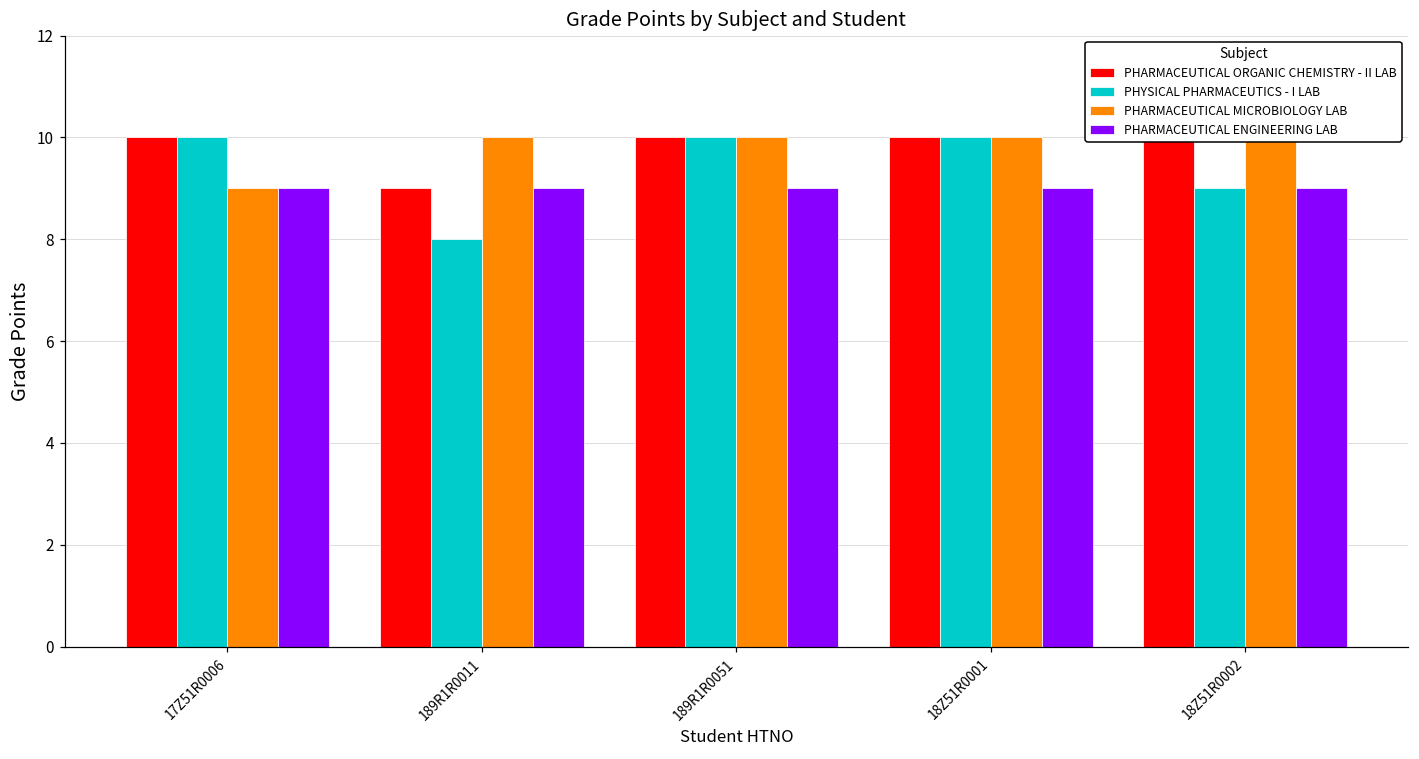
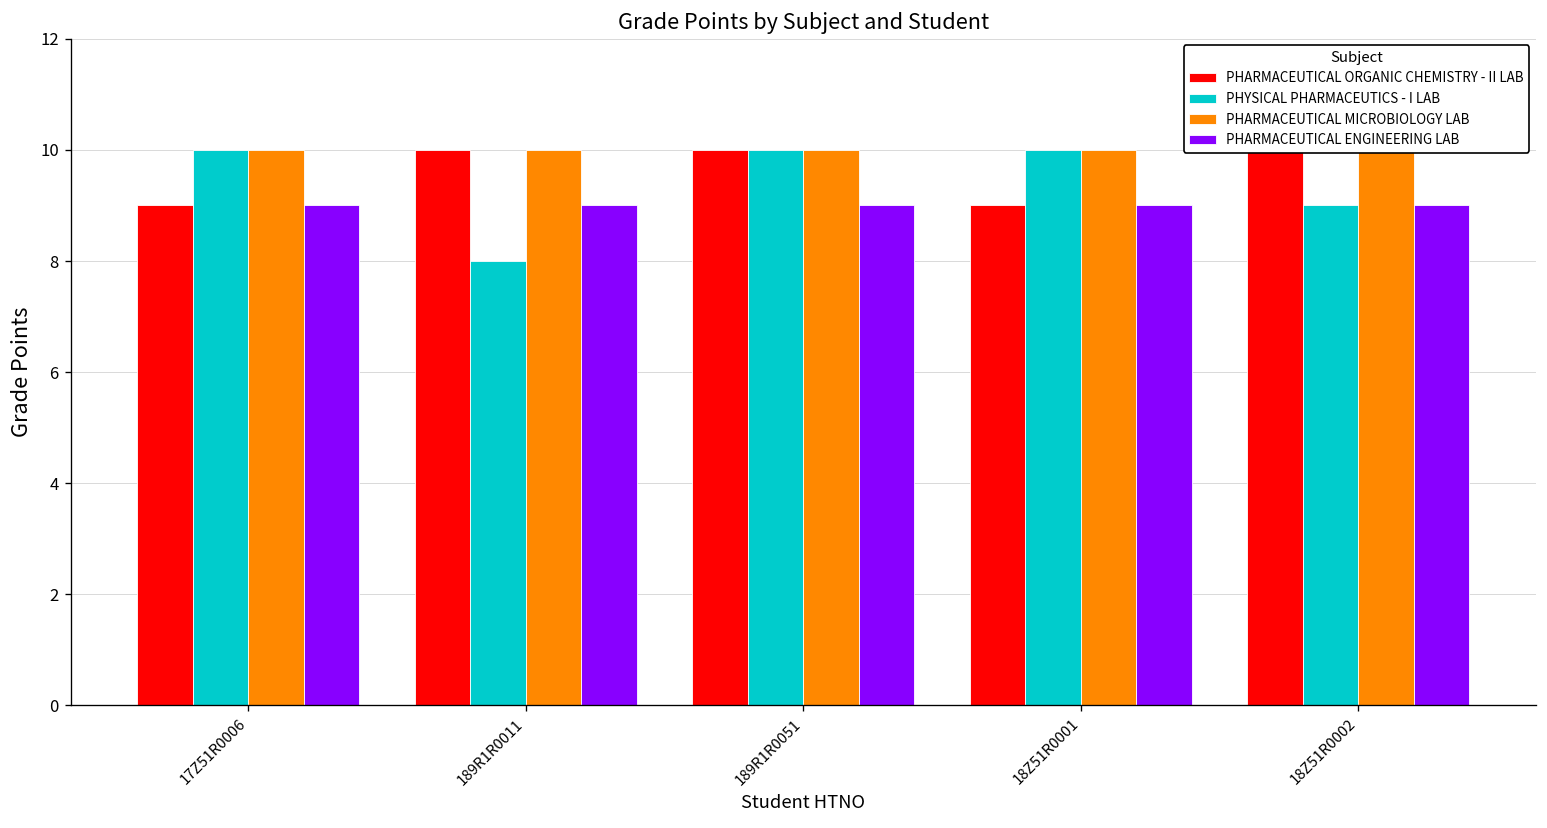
PHARMACEUTICAL ORGANIC CHEMISTRY - II LAB, 17Z51R0006: 10 -> 9
PHARMACEUTICAL MICROBIOLOGY LAB, 17Z51R0006: 9 -> 10
PHARMACEUTICAL ORGANIC CHEMISTRY - II LAB, 189R1R0011: 9 -> 10
PHARMACEUTICAL ORGANIC CHEMISTRY - II LAB, 18Z51R0001: 10 -> 9
